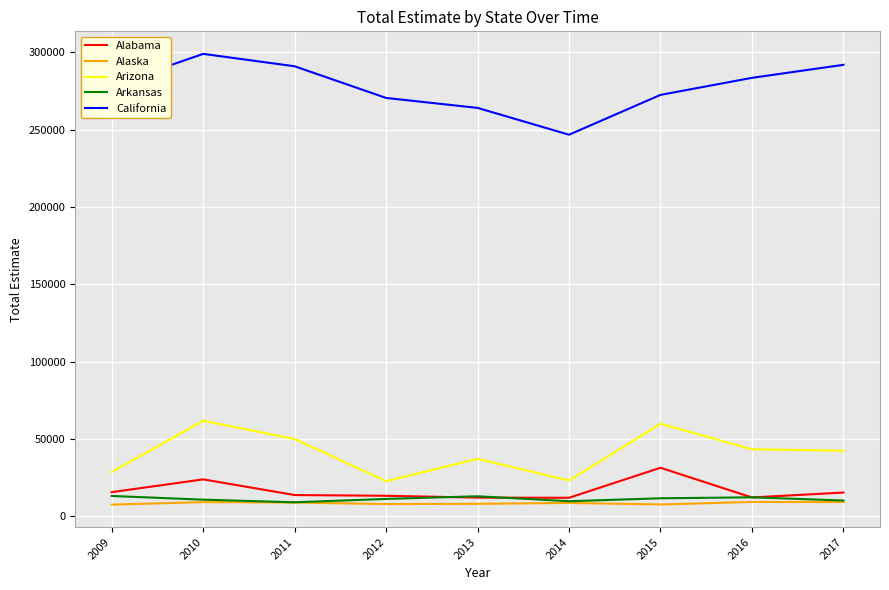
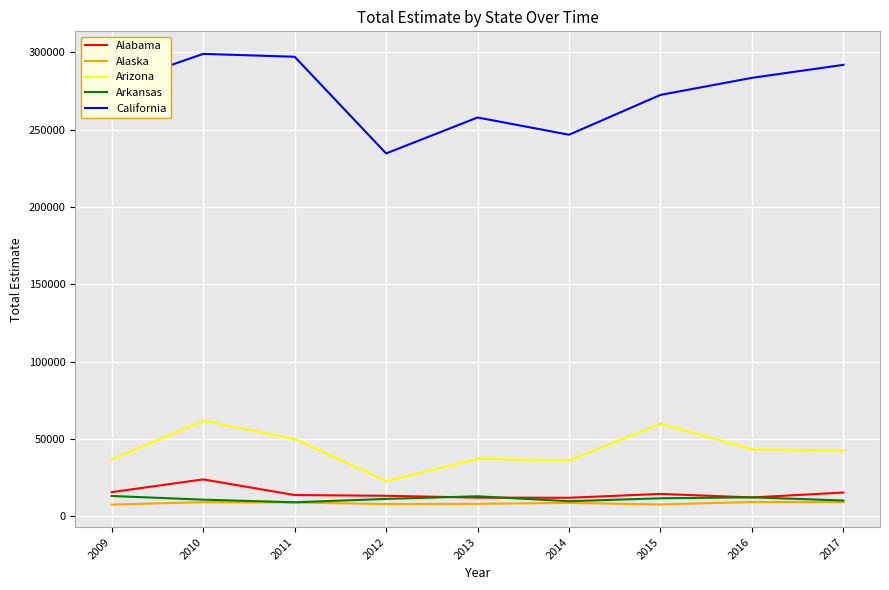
Arizona, 2009: 29000 -> 37000
California, 2011: 291000 -> 297000
California, 2012: 270000 -> 235000
California, 2013: 264000 -> 258000
Arizona, 2014: 23000 -> 36000
Alabama, 2015: 31000 -> 14000
